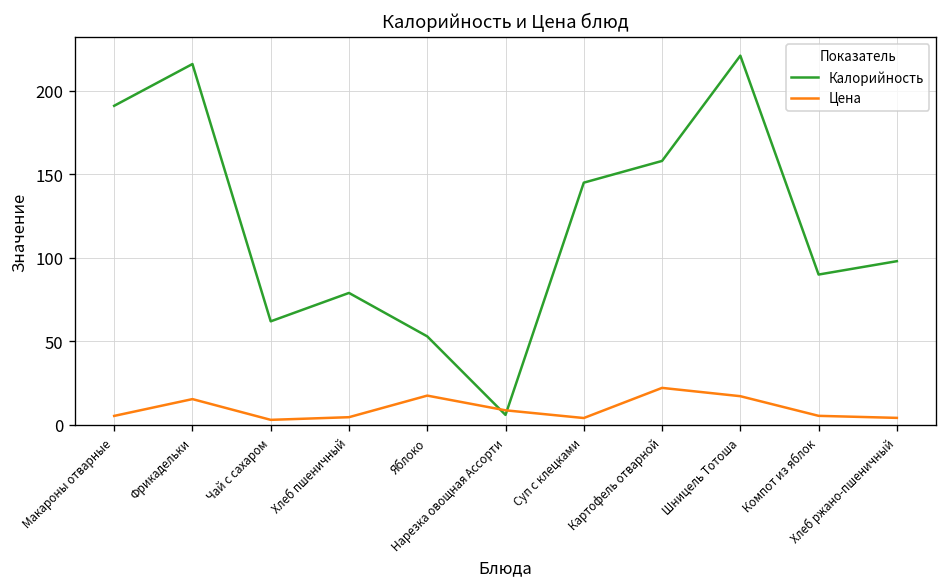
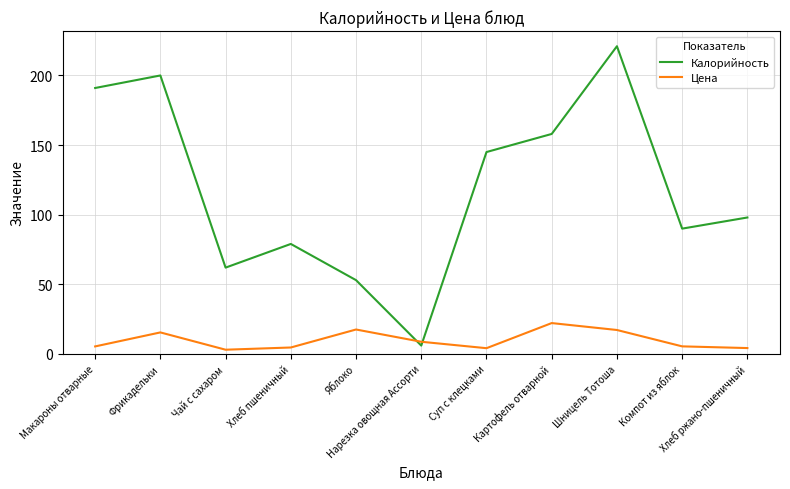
Калорийность, Фрикадельки: 216 -> 200
